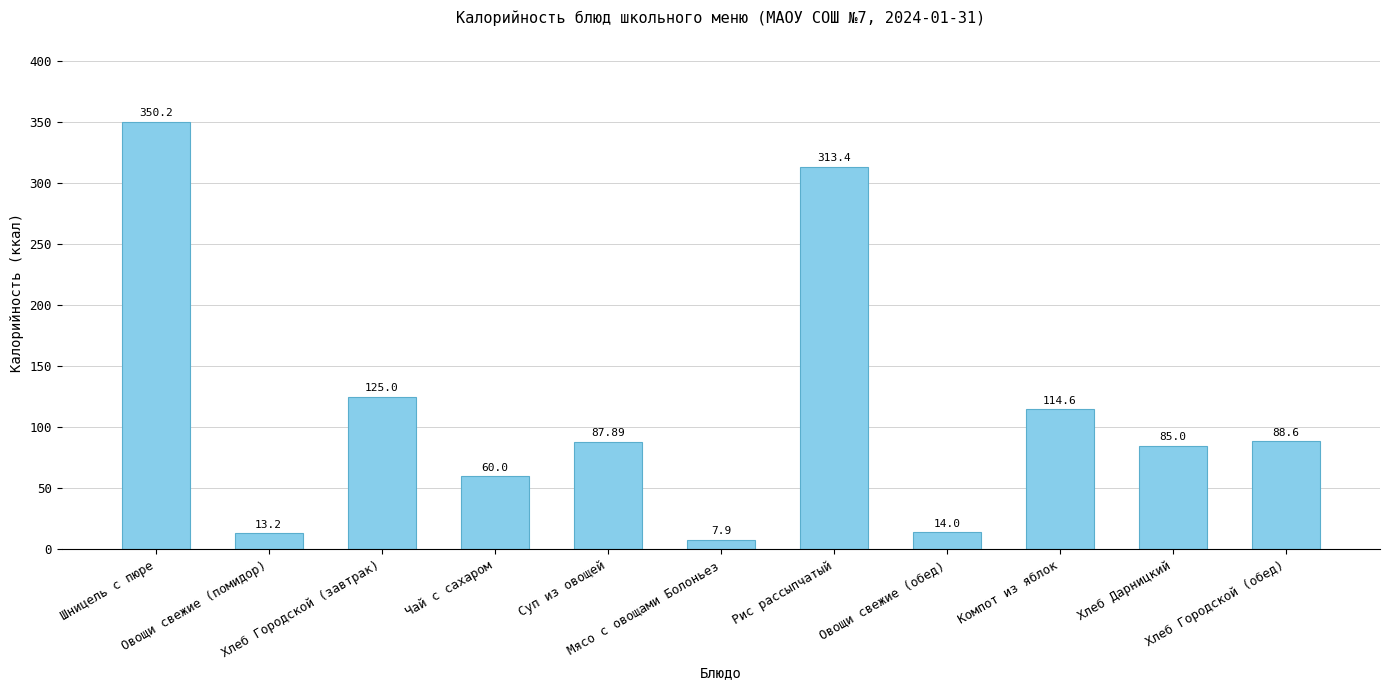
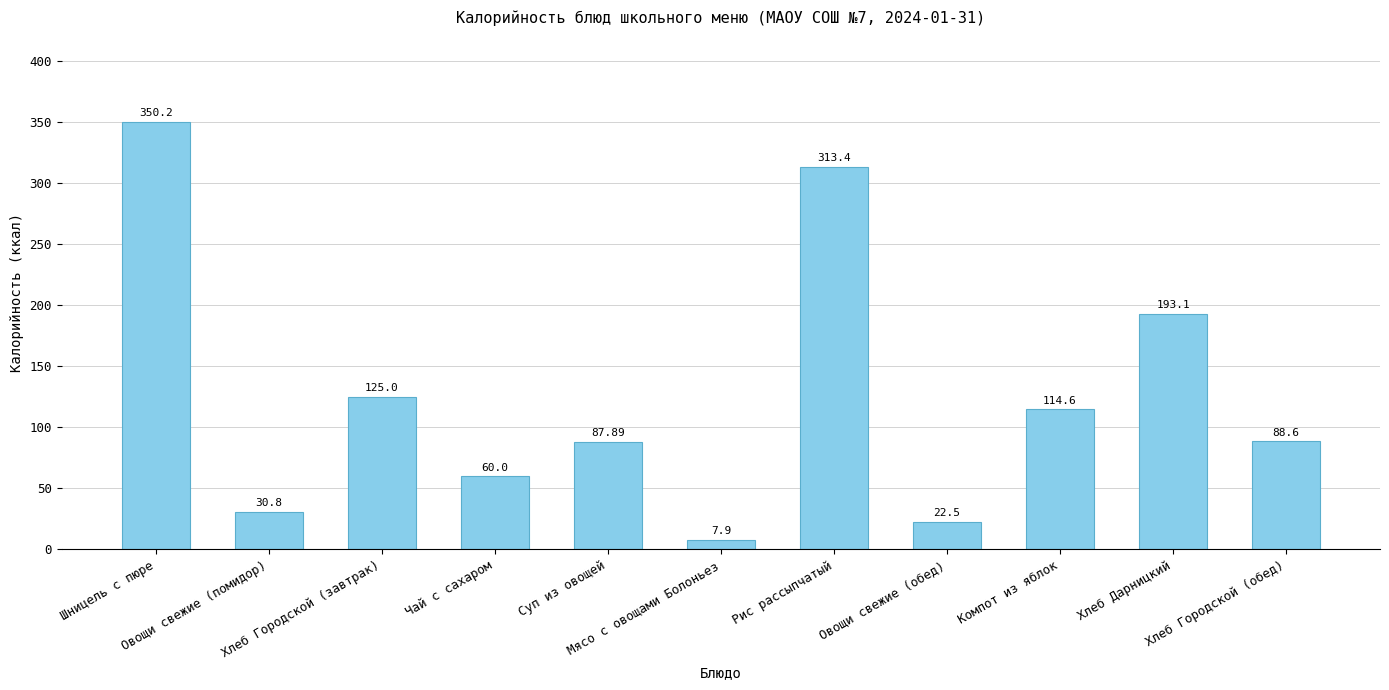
Овощи свежие (помидор): 13.2 -> 30.8
Овощи свежие (обед): 14.0 -> 22.5
Хлеб Дарницкий: 85.0 -> 193.1
